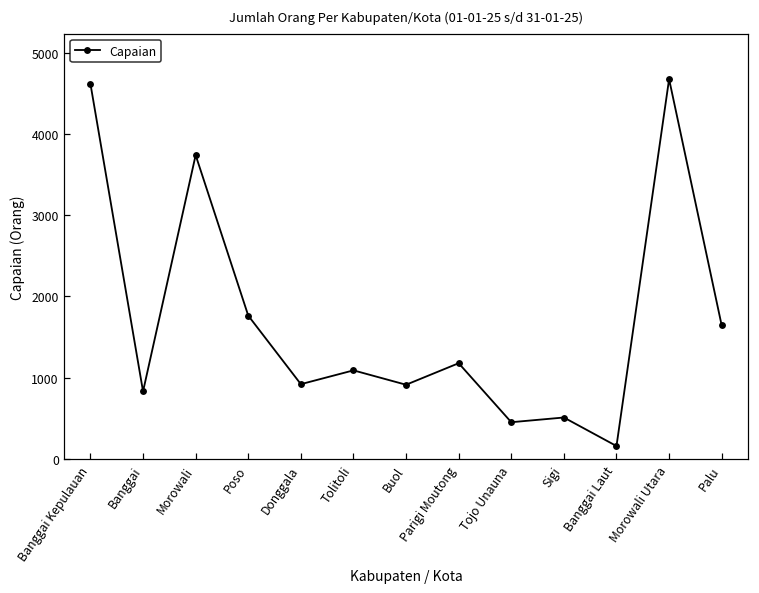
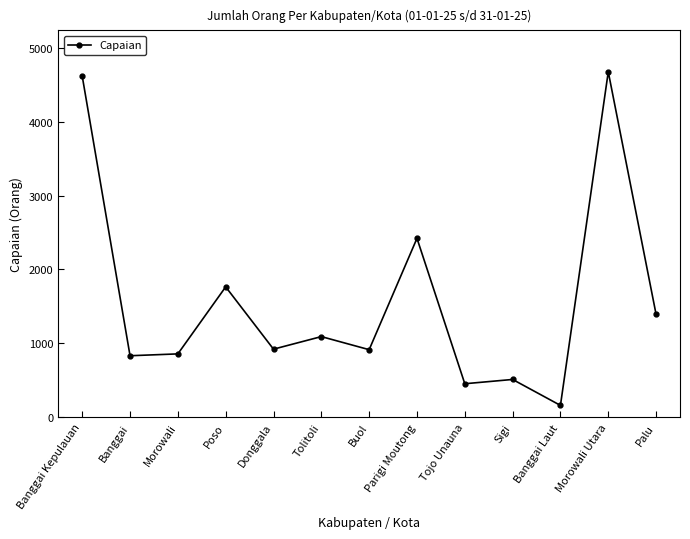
Morowali: 3700 -> 900
Parigi Moutong: 1200 -> 2400
Palu: 1600 -> 1400
